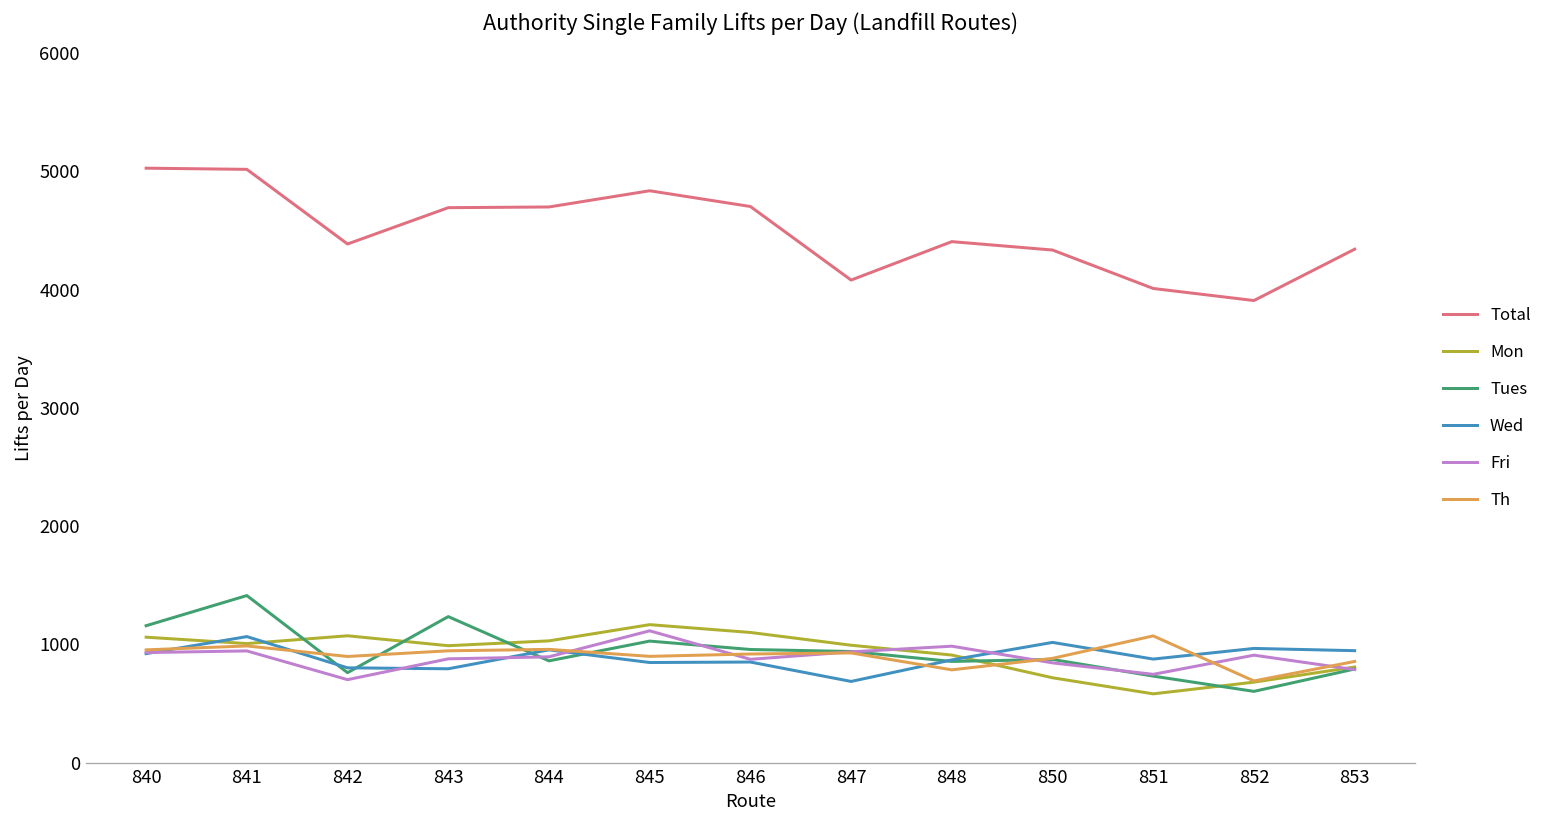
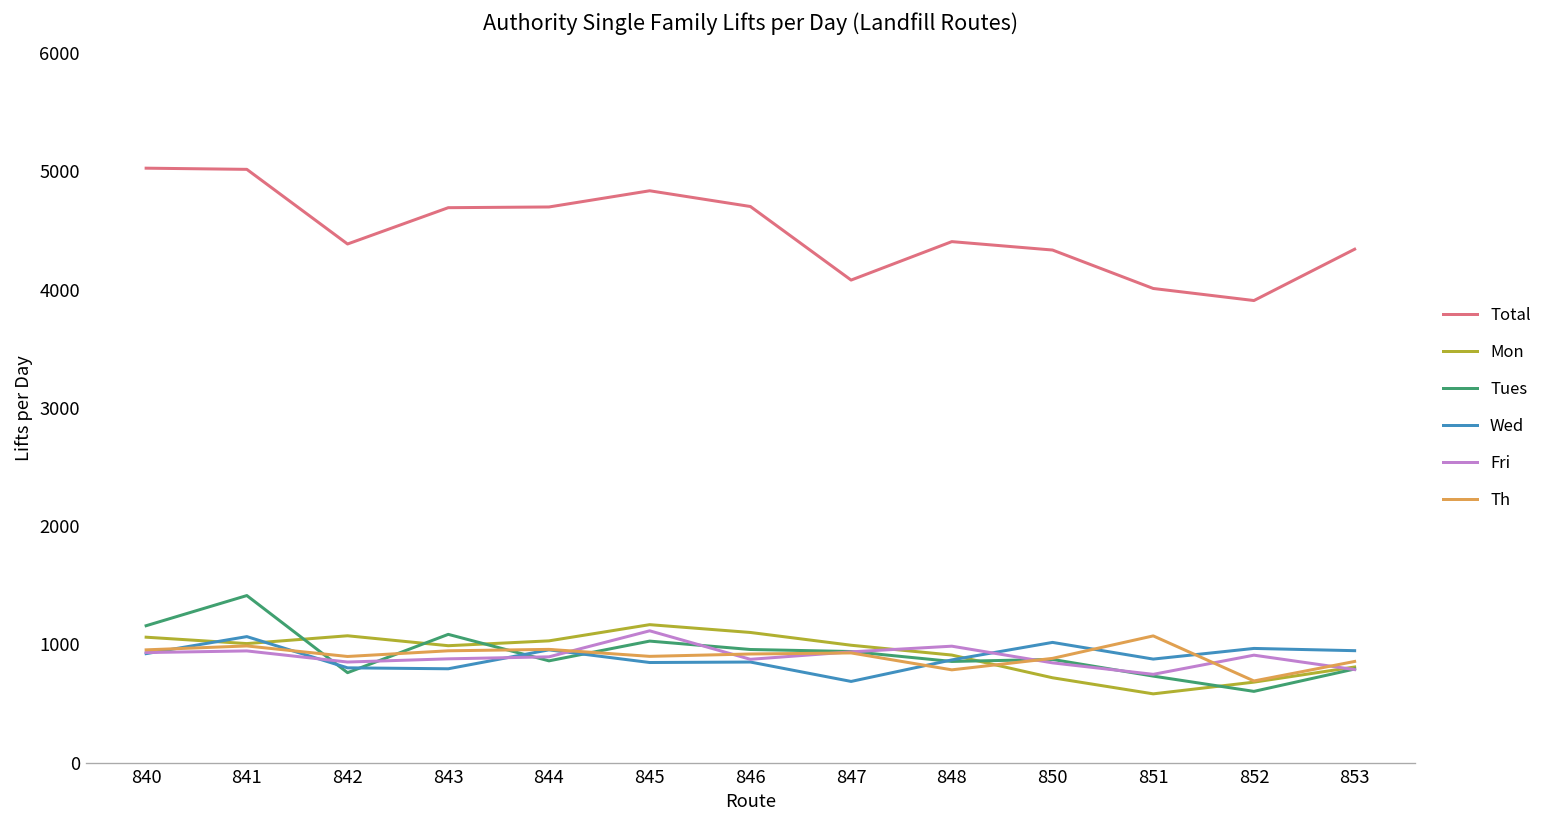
Fri, 842: 700 -> 900
Tues, 843: 1200 -> 1100
